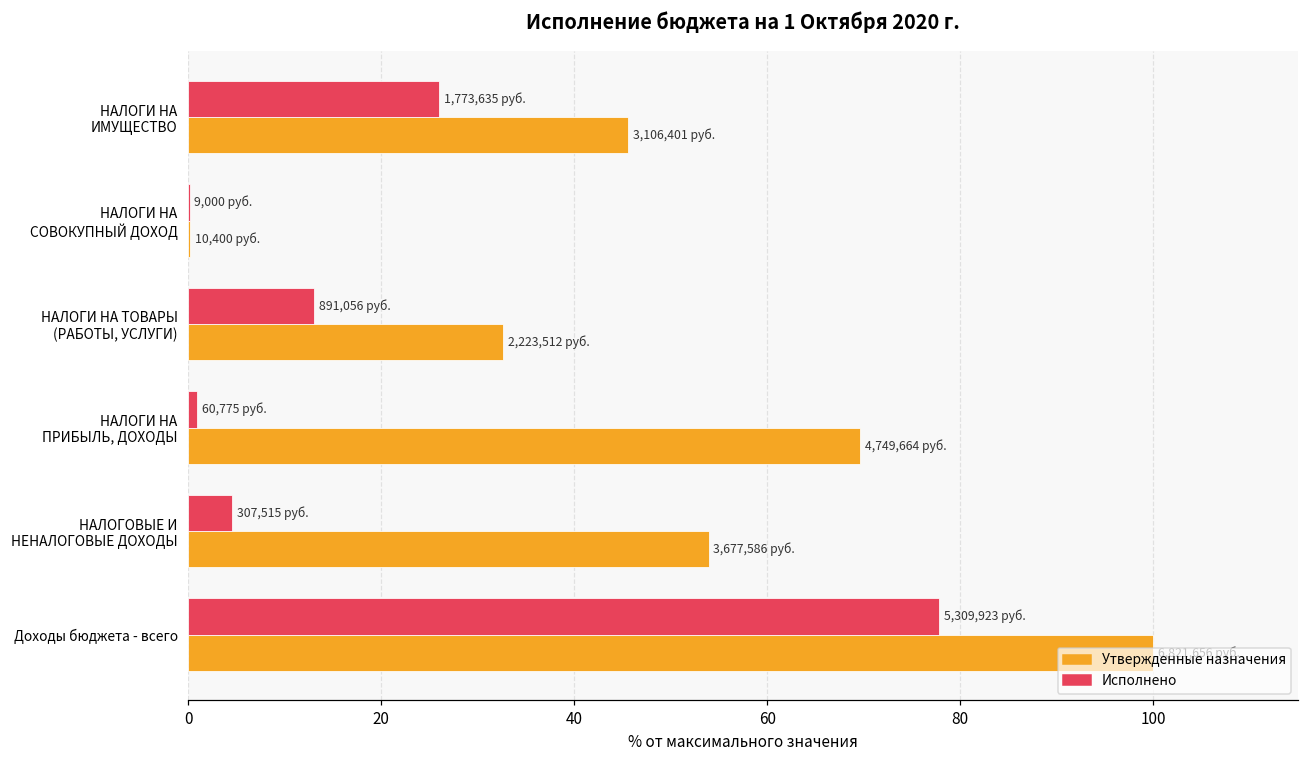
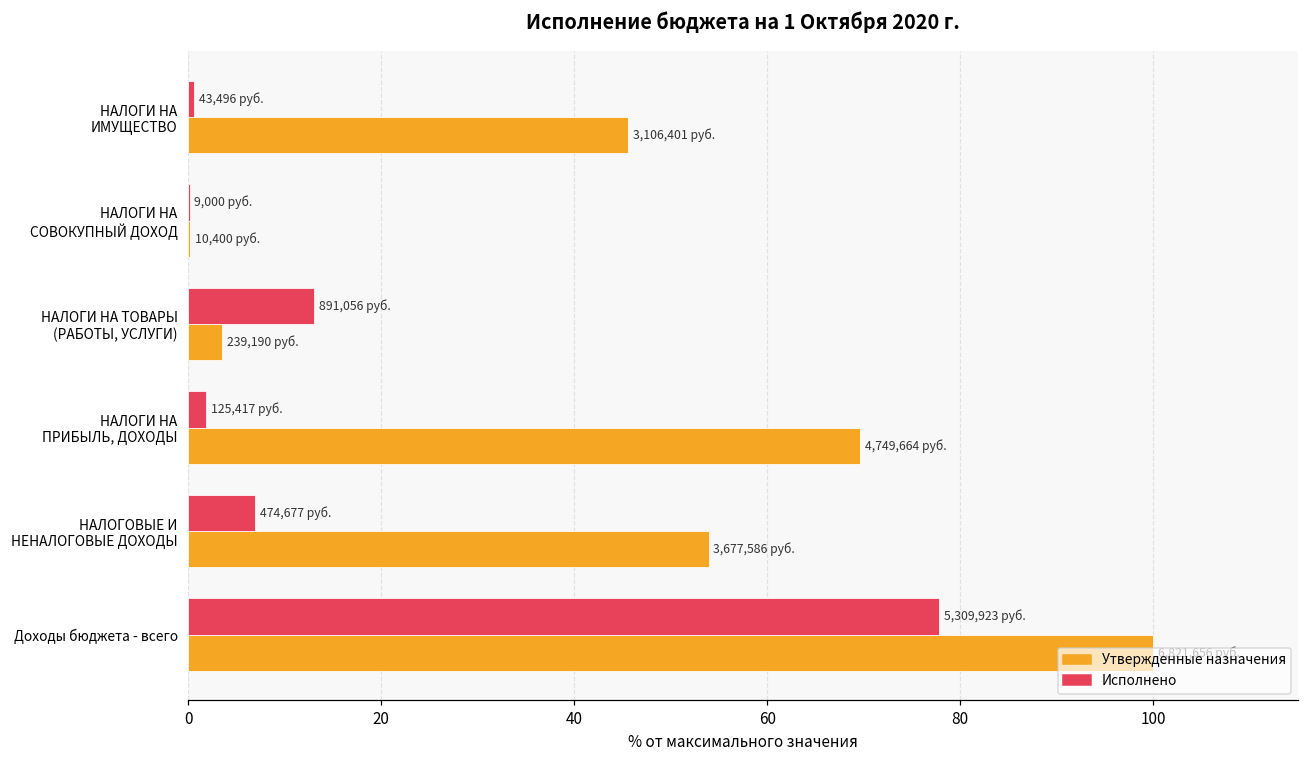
Исполнено, НАЛОГИ НА ИМУЩЕСТВО: 1,773,635 -> 43,496
Утвержденные назначения, НАЛОГИ НА ТОВАРЫ (РАБОТЫ, УСЛУГИ): 2,223,512 -> 239,190
Исполнено, НАЛОГИ НА ПРИБЫЛЬ, ДОХОДЫ: 60,775 -> 125,417
Исполнено, НАЛОГОВЫЕ И НЕНАЛОГОВЫЕ ДОХОДЫ: 307,515 -> 474,677
